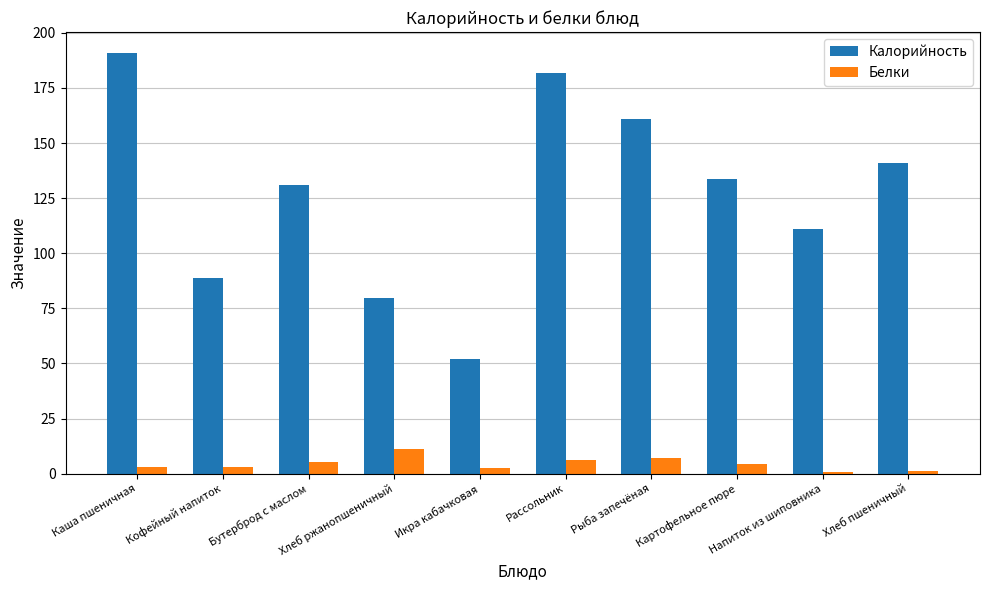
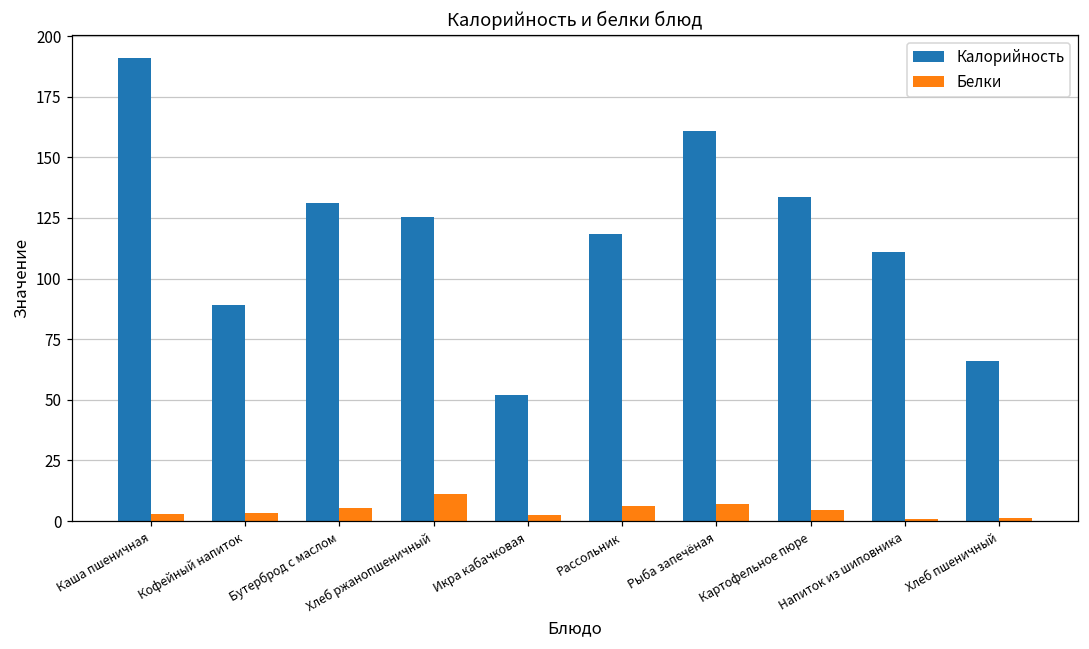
Калорийность, Хлеб ржанопшеничный: 80 -> 125
Калорийность, Рассольник: 182 -> 118
Калорийность, Хлеб пшеничный: 141 -> 66
